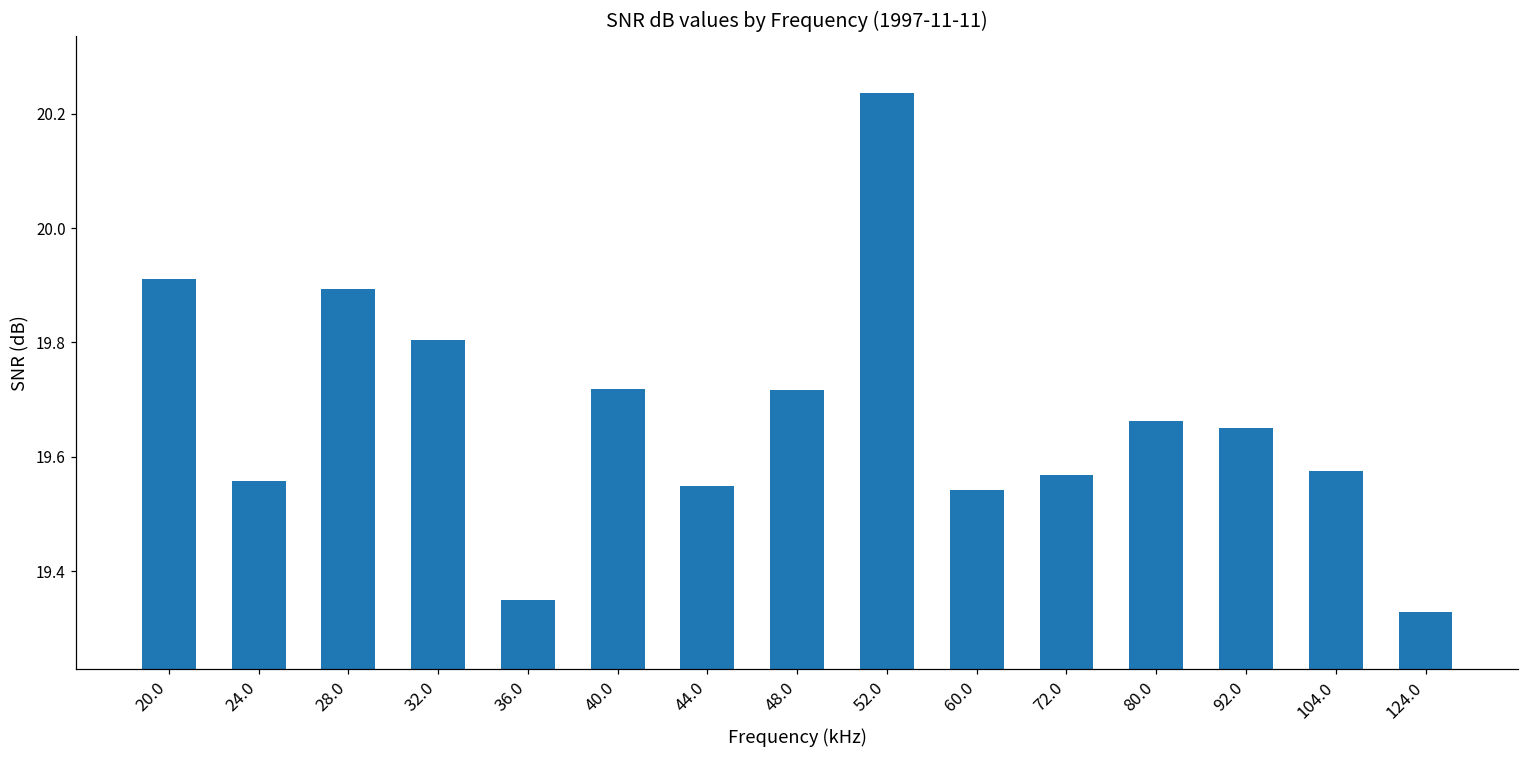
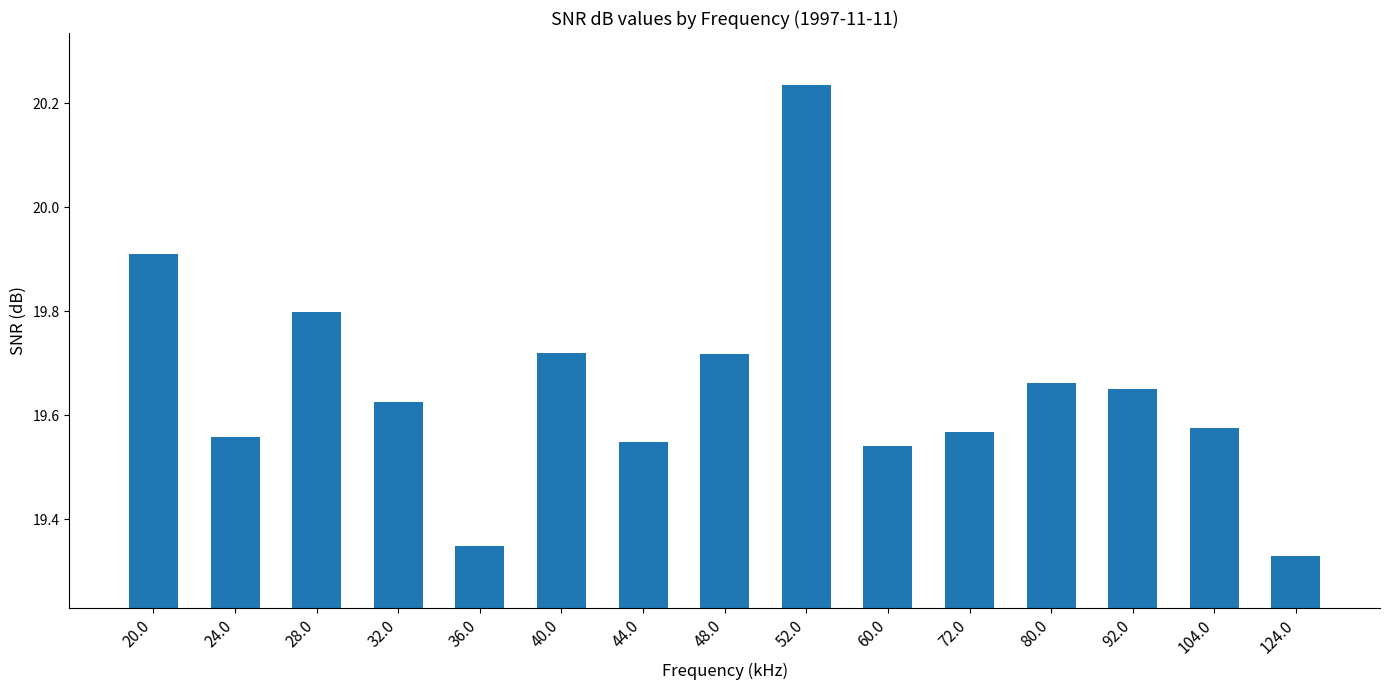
28.0: 19.89 -> 19.80
32.0: 19.80 -> 19.62
